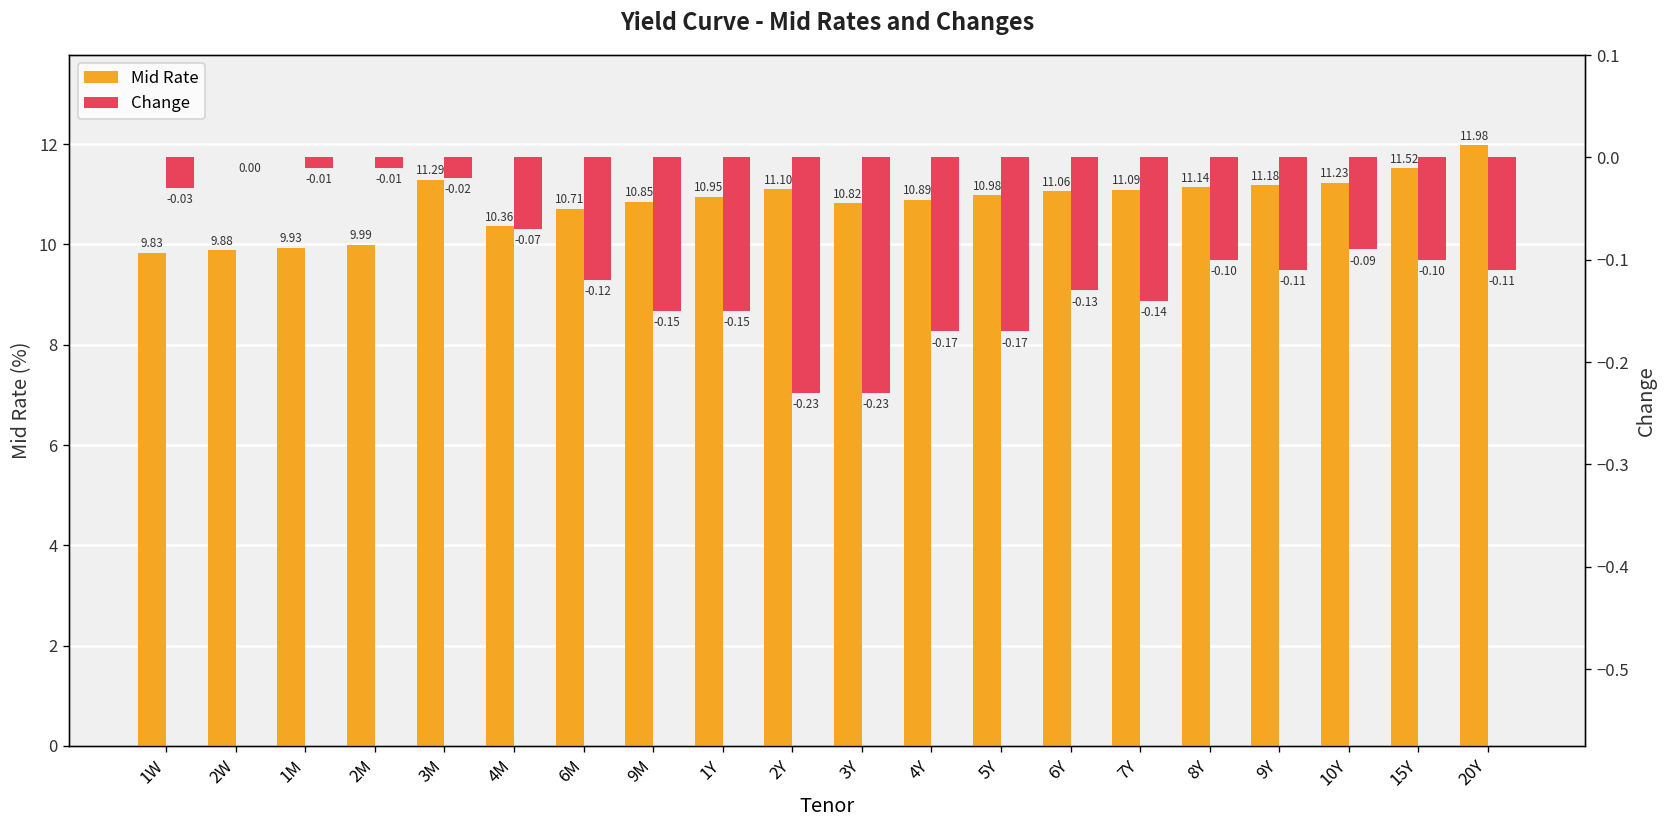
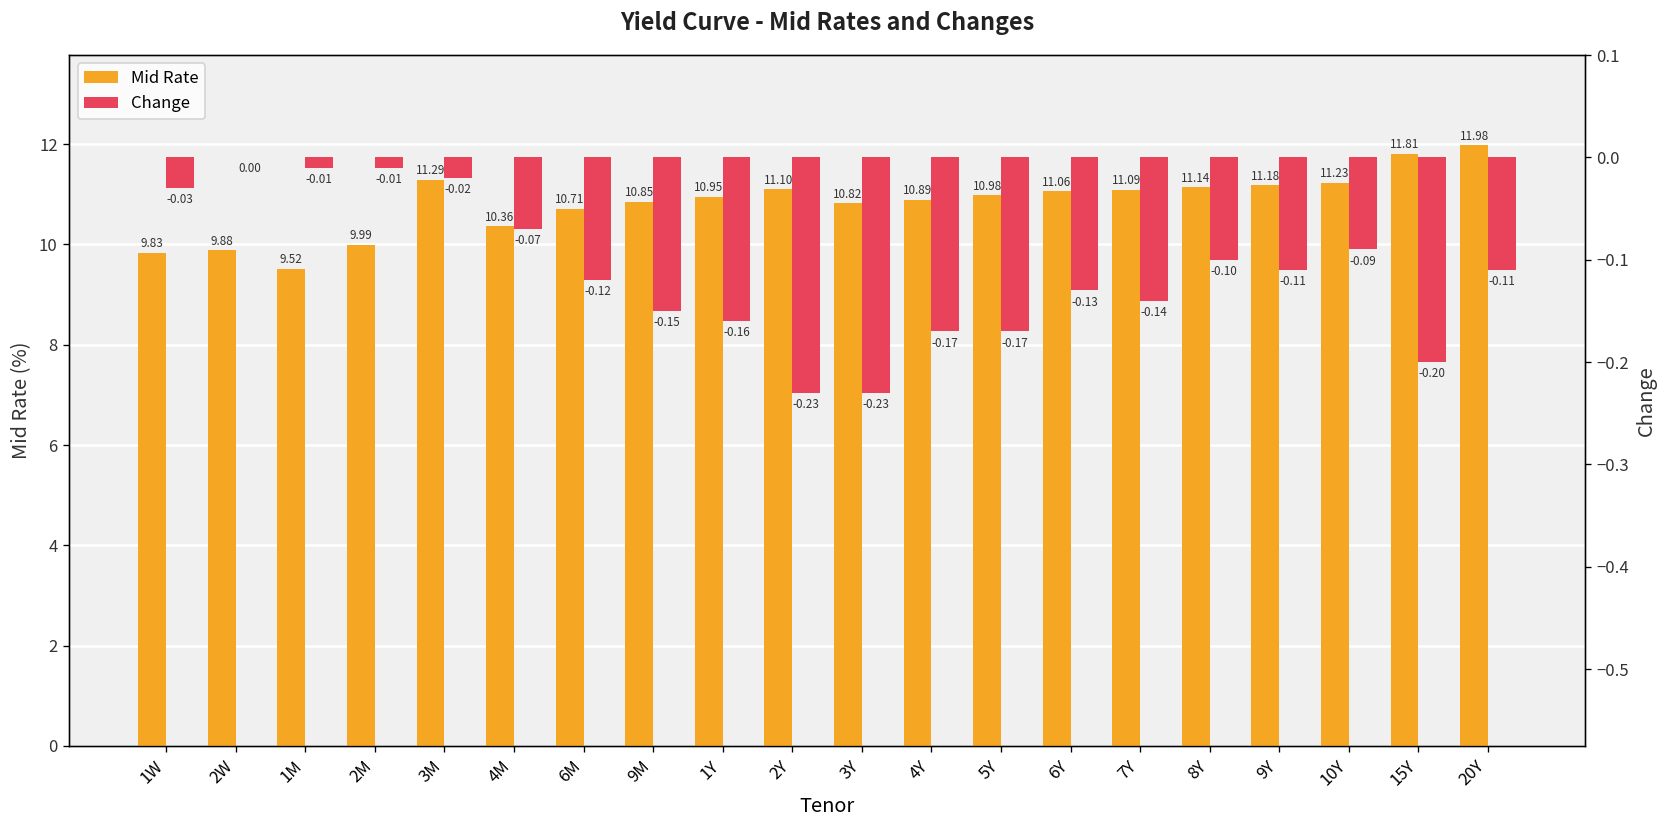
Mid Rate, 1M: 9.93 -> 9.52
Mid Rate, 15Y: 11.52 -> 11.81
Change, 1Y: -0.15 -> -0.16
Change, 15Y: -0.10 -> -0.20
